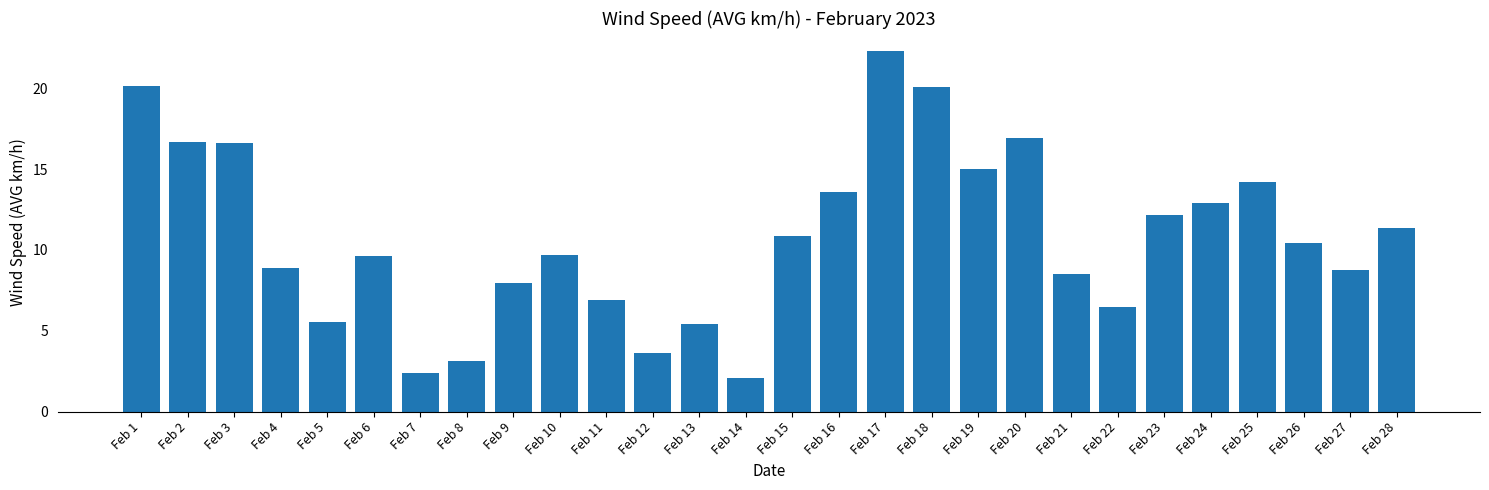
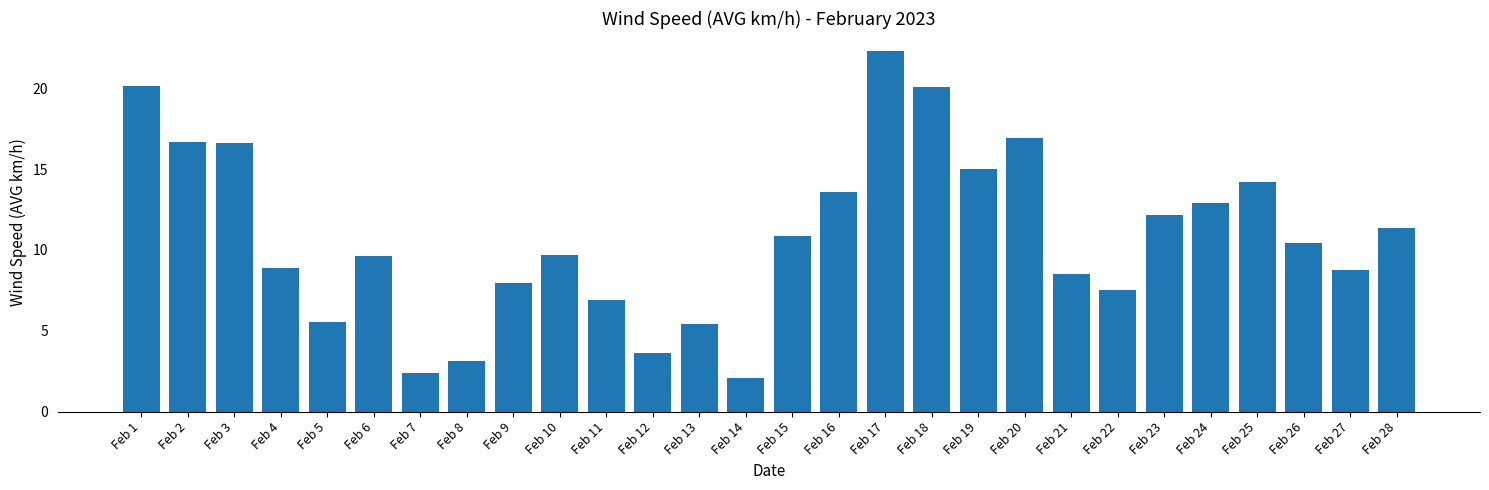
Feb 22: 6.5 -> 7.5
